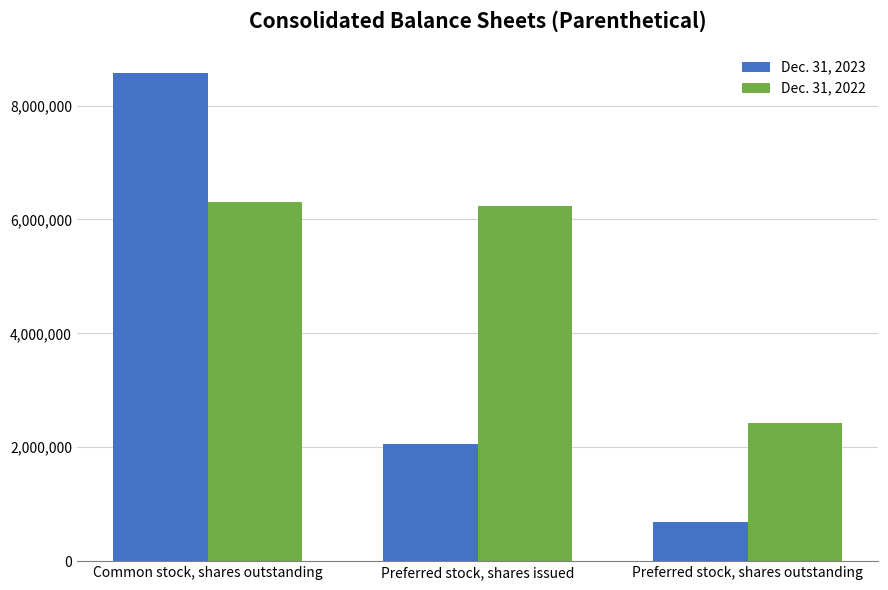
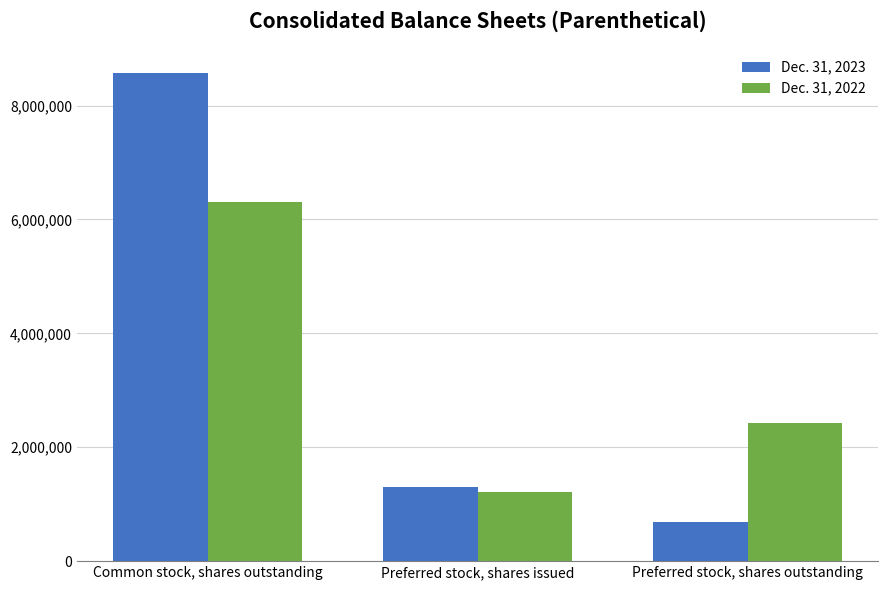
Dec. 31, 2023, Preferred stock, shares issued: 2,100,000 -> 1,300,000
Dec. 31, 2022, Preferred stock, shares issued: 6,200,000 -> 1,200,000
